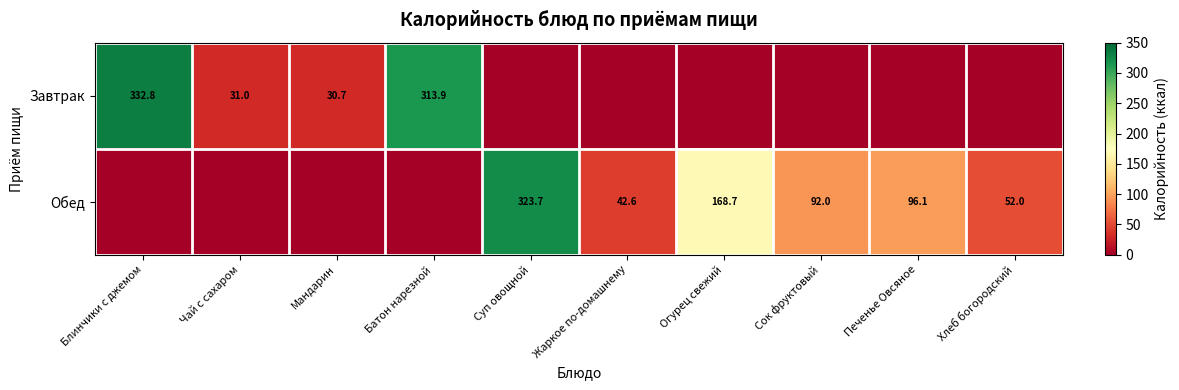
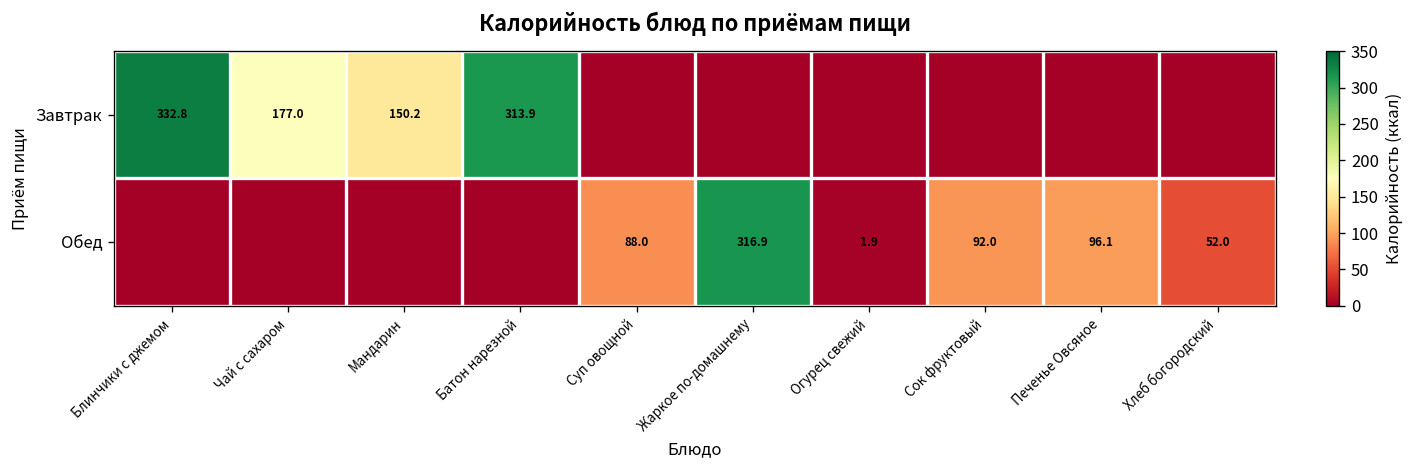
Завтрак, Чай с сахаром: 31.0 -> 177.0
Завтрак, Мандарин: 30.7 -> 150.2
Обед, Суп овощной: 323.7 -> 88.0
Обед, Жаркое по-домашнему: 42.6 -> 316.9
Обед, Огурец свежий: 168.7 -> 1.9
